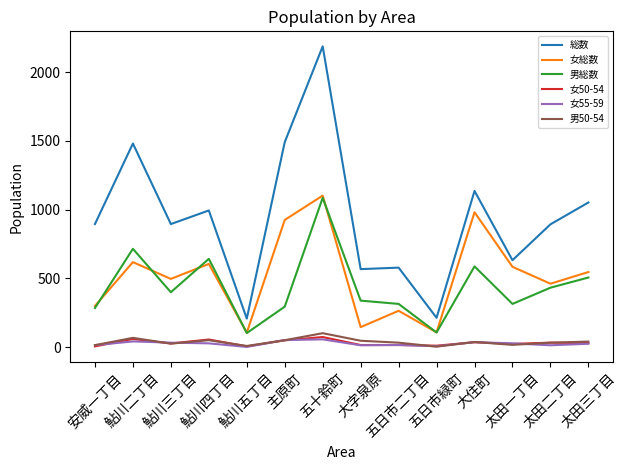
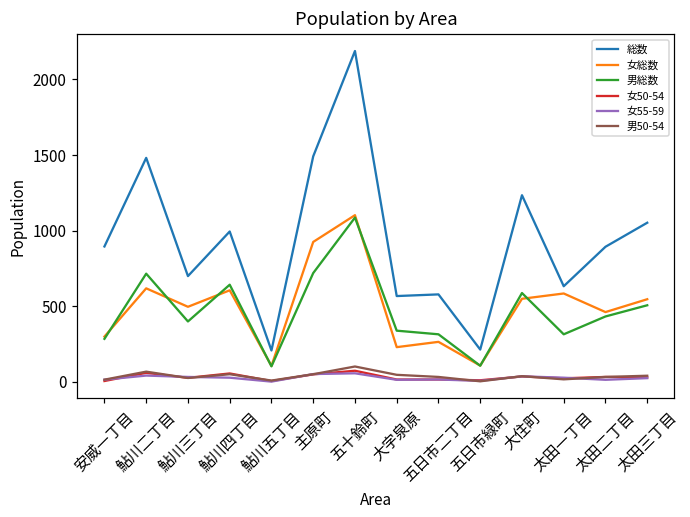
総数, 鮎川三丁目: 900 -> 700
男総数, 主原町: 290 -> 720
女総数, 大字泉原: 150 -> 230
総数, 大住町: 1140 -> 1230
女総数, 大住町: 980 -> 550
